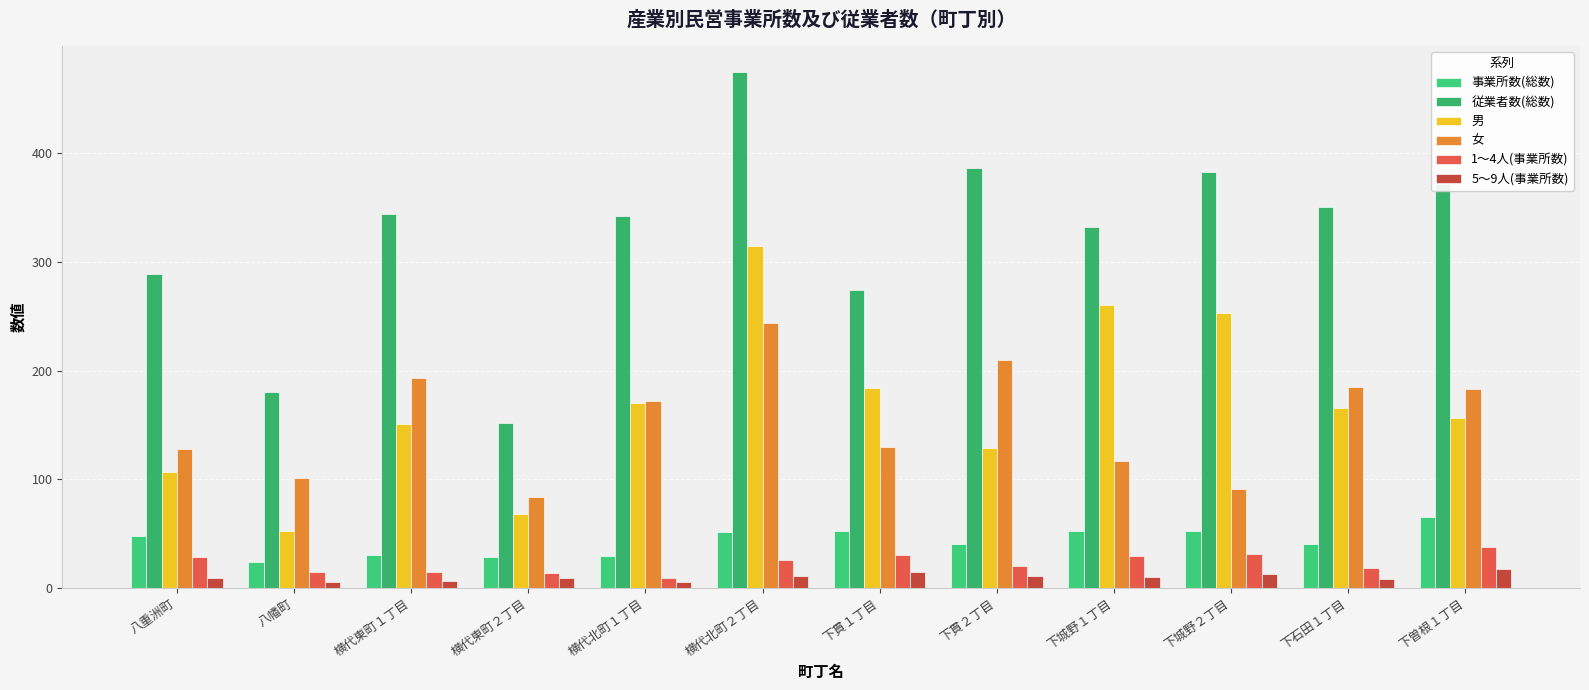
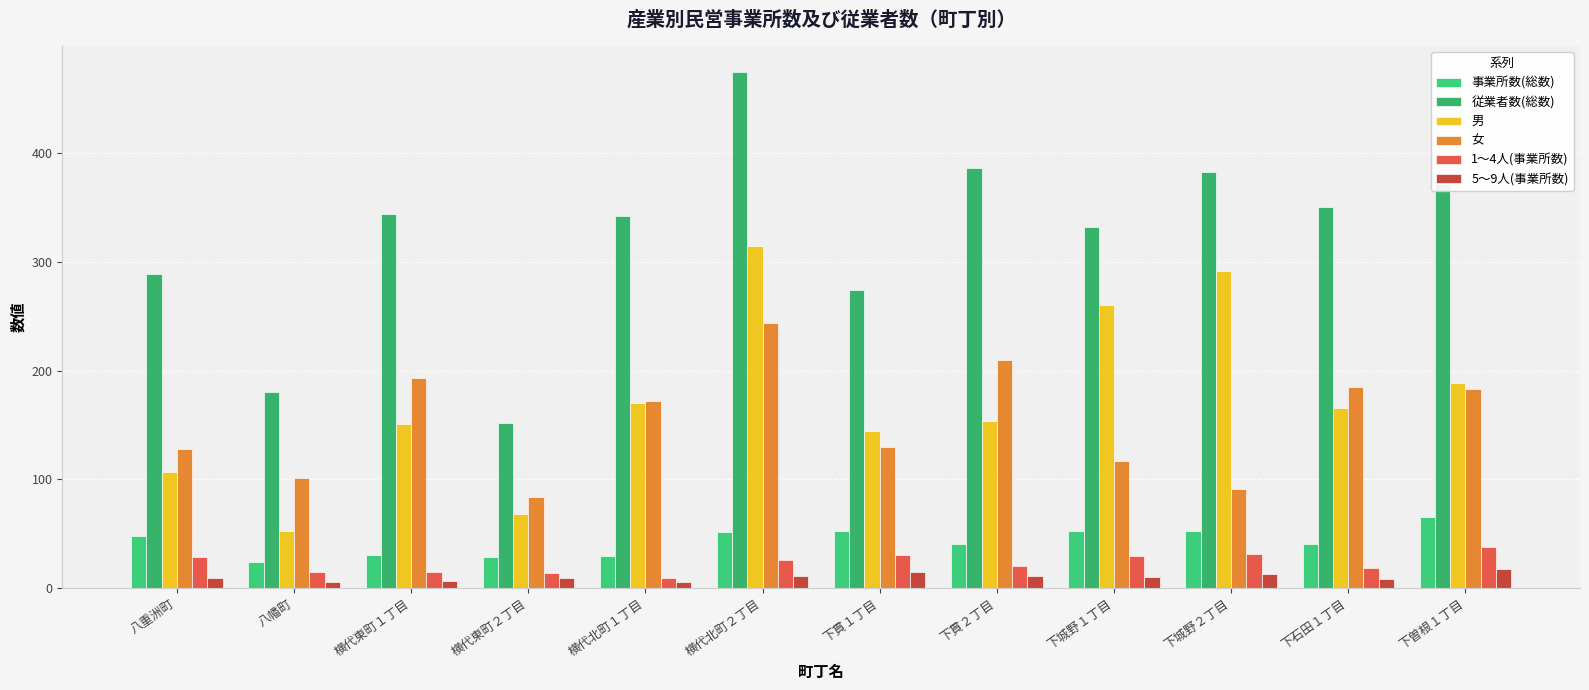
男, 下貫１丁目: 184 -> 144
男, 下貫２丁目: 129 -> 154
男, 下城野２丁目: 253 -> 292
男, 下曽根１丁目: 156 -> 189
